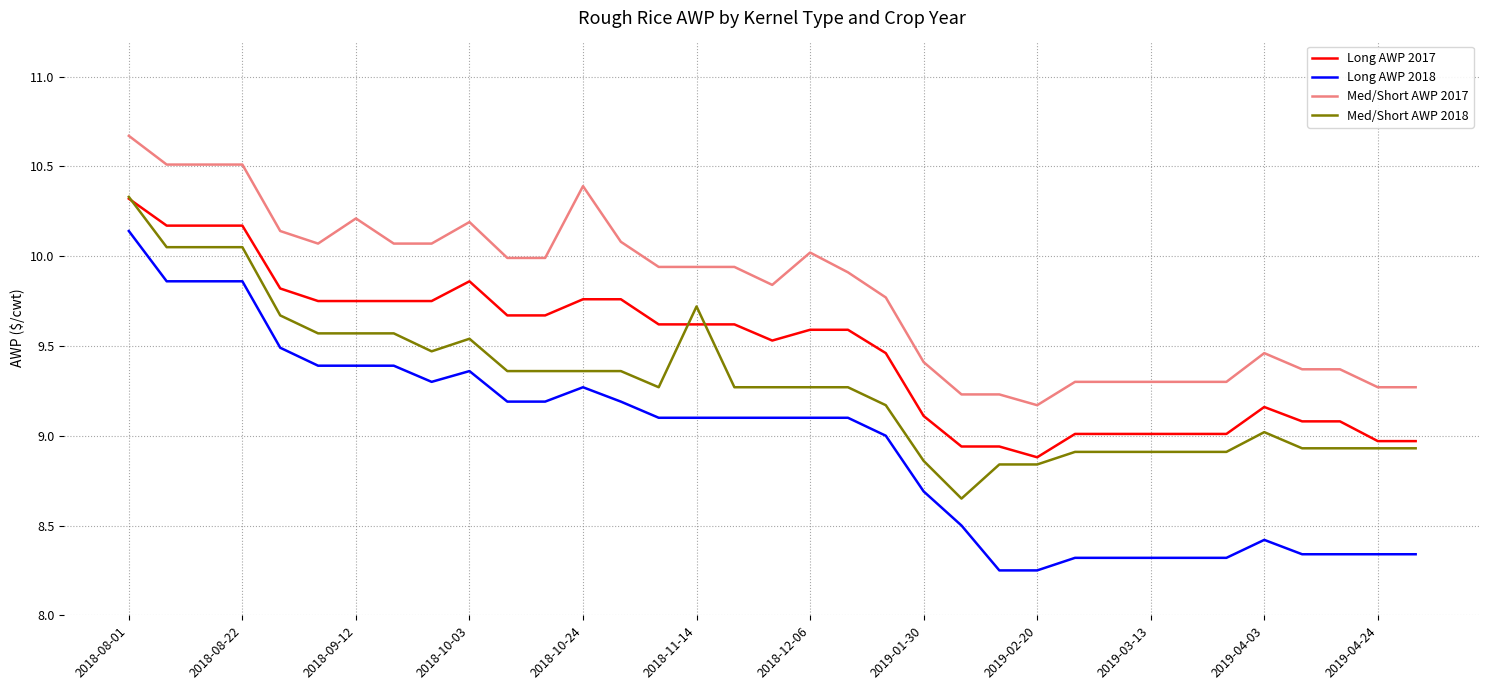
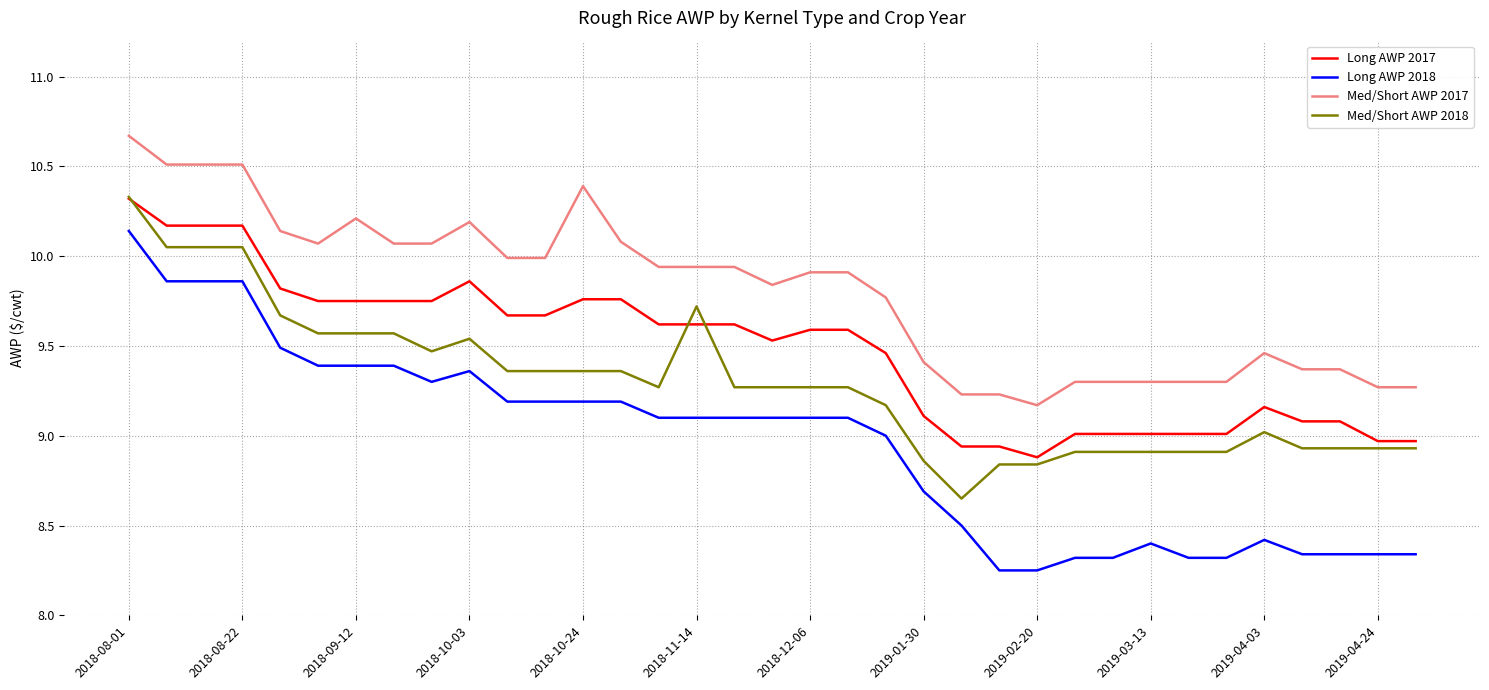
Long AWP 2018, 2018-10-24: 9.27 -> 9.19
Med/Short AWP 2017, 2018-12-06: 10.02 -> 9.91
Long AWP 2018, 2019-03-13: 8.32 -> 8.40
